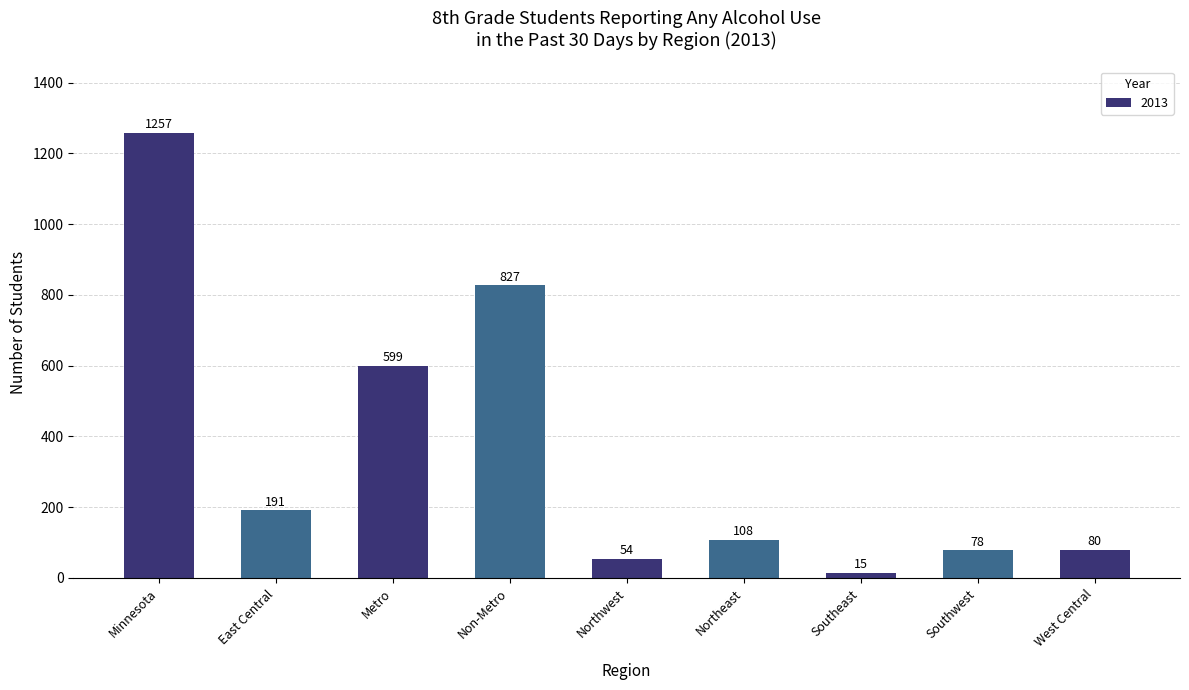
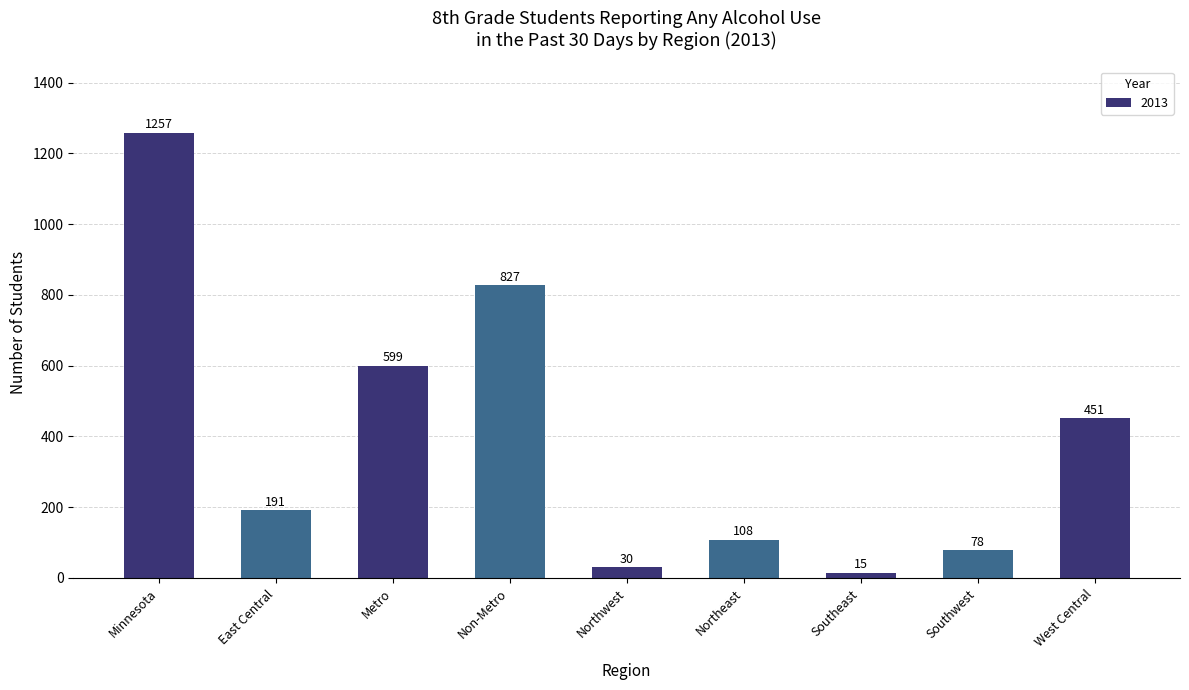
Northwest: 54 -> 30
West Central: 80 -> 451
